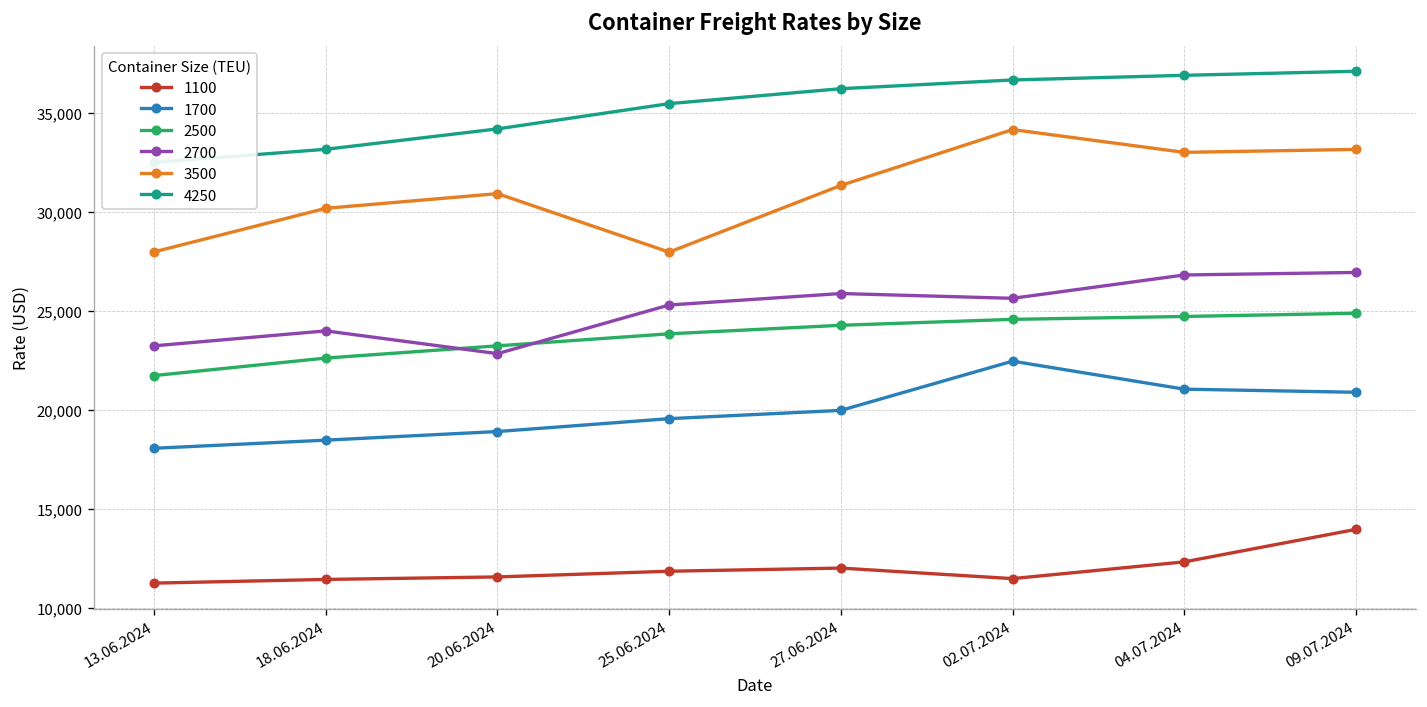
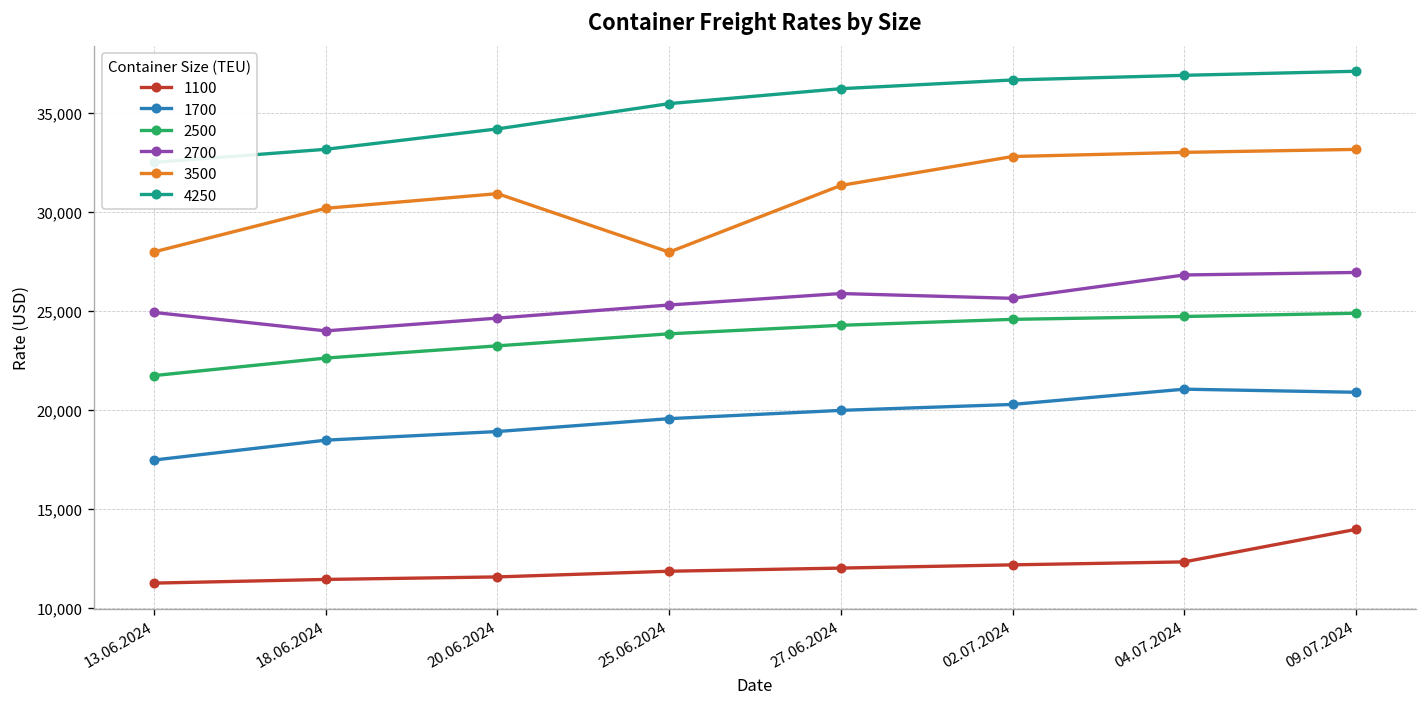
1700, 13.06.2024: 18,100 -> 17,500
2700, 13.06.2024: 23,200 -> 24,900
2700, 20.06.2024: 22,800 -> 24,600
1100, 02.07.2024: 11,500 -> 12,200
1700, 02.07.2024: 22,500 -> 20,300
3500, 02.07.2024: 34,200 -> 32,800
